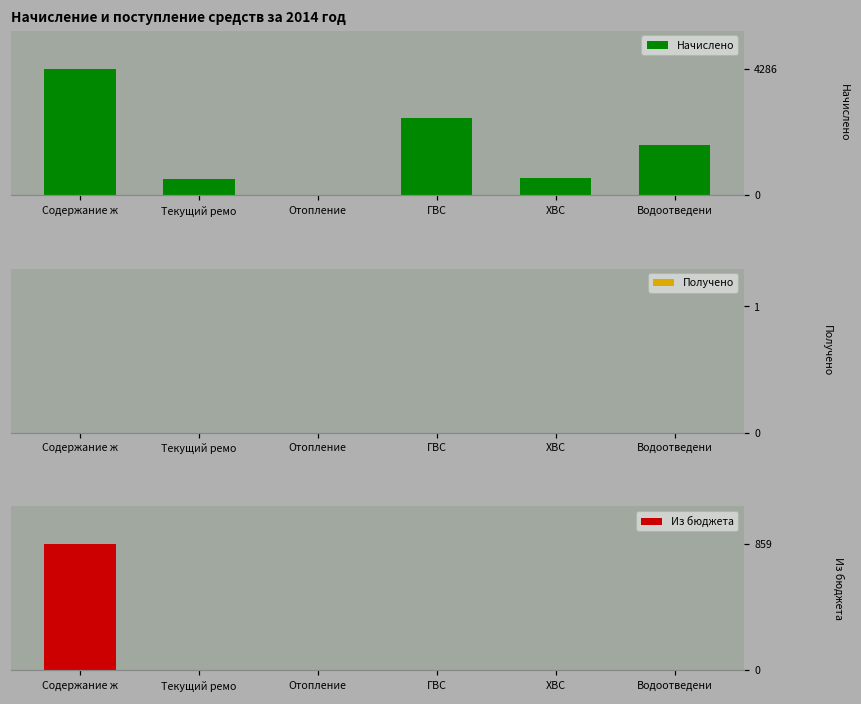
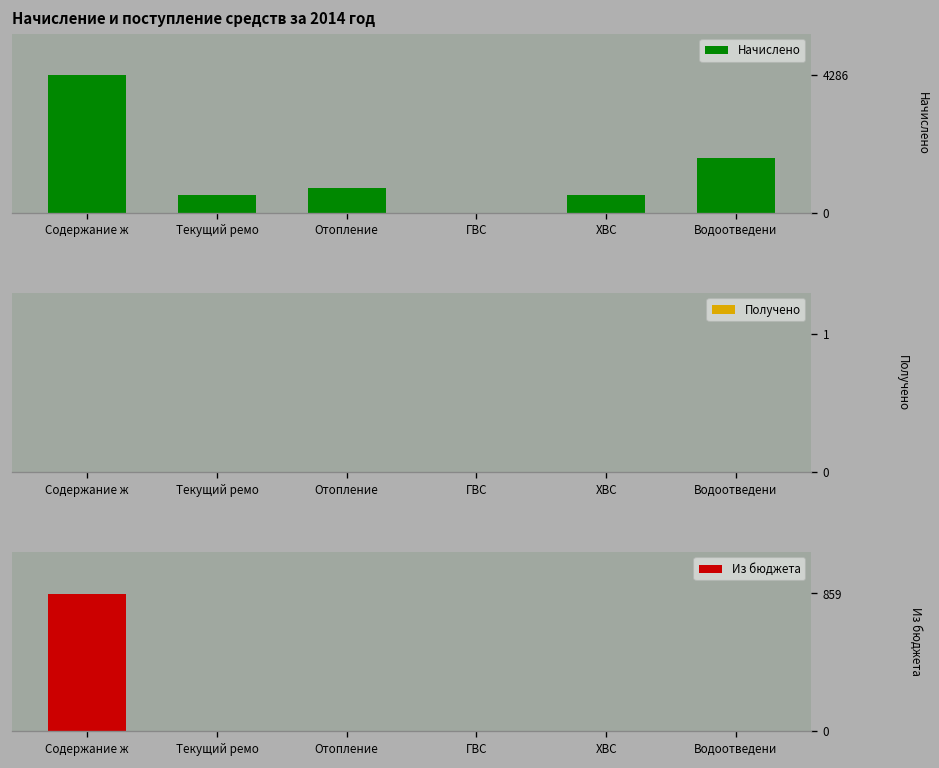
Начисление и поступление средств за 2014 год, Отопление: 0 -> 800
Начисление и поступление средств за 2014 год, ГВС: 2600 -> 0
